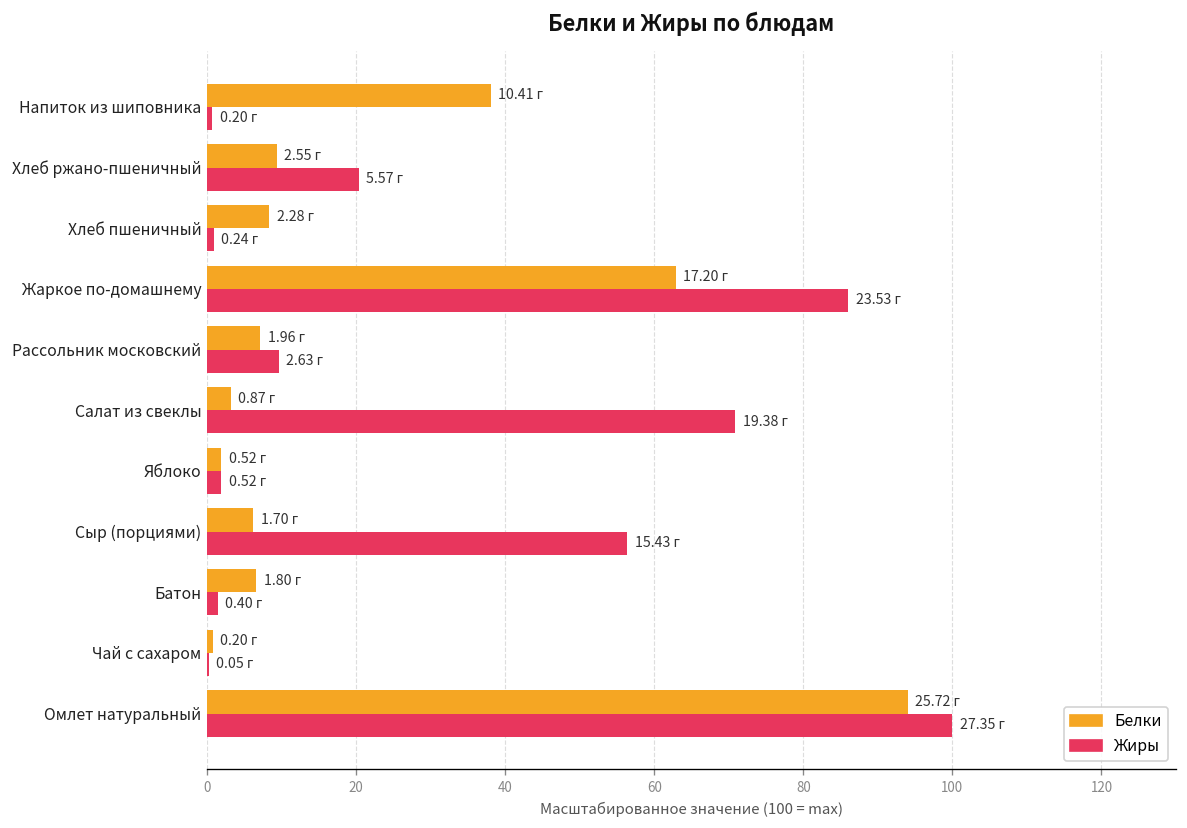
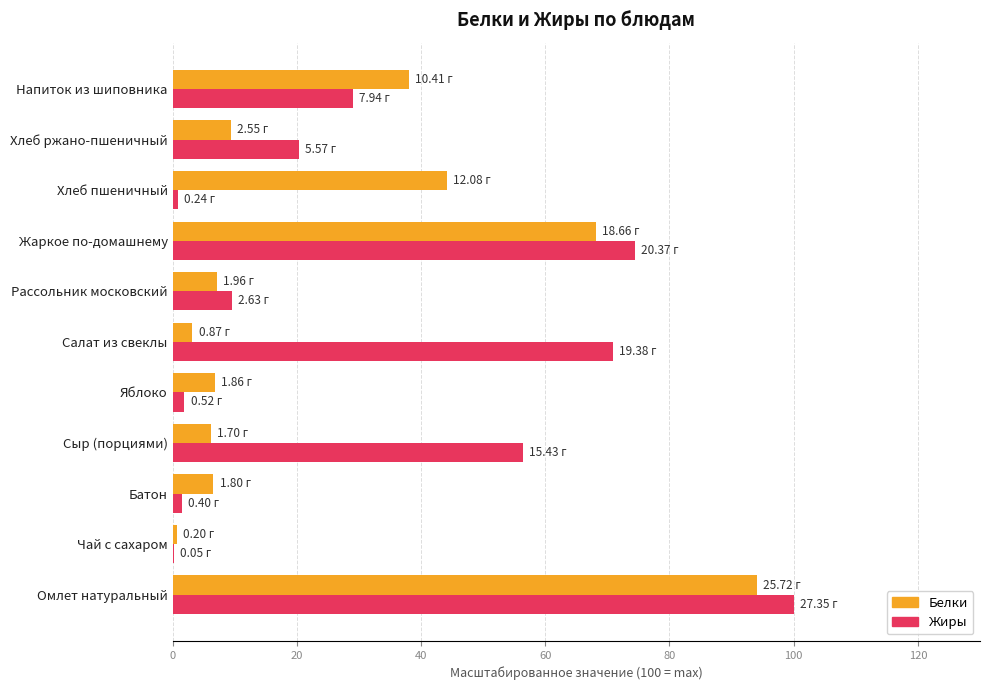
Жиры, Напиток из шиповника: 0.20 -> 7.94
Белки, Хлеб пшеничный: 2.28 -> 12.08
Белки, Жаркое по-домашнему: 17.20 -> 18.66
Жиры, Жаркое по-домашнему: 23.53 -> 20.37
Белки, Яблоко: 0.52 -> 1.86
